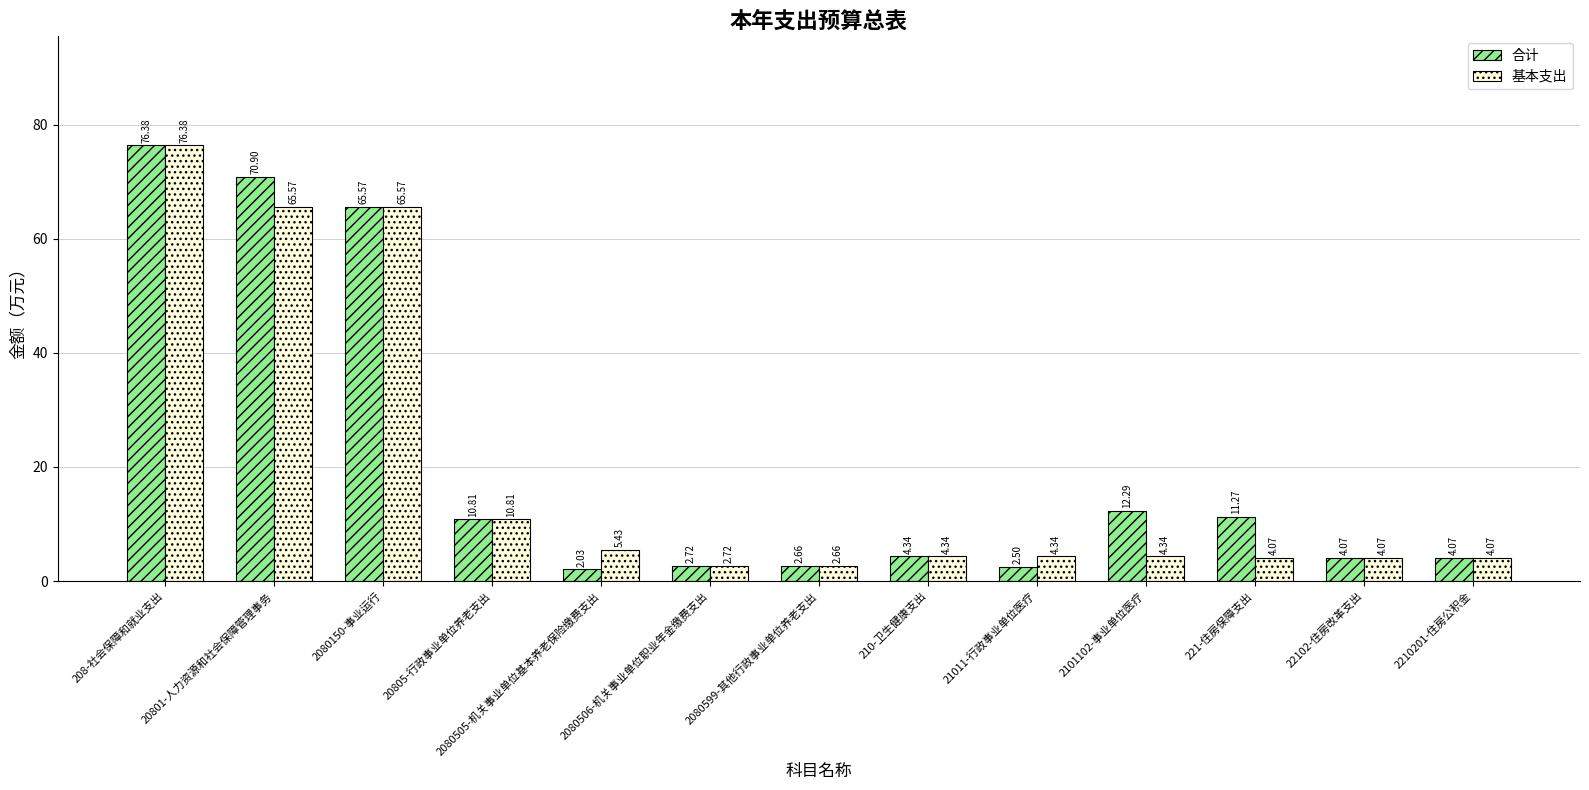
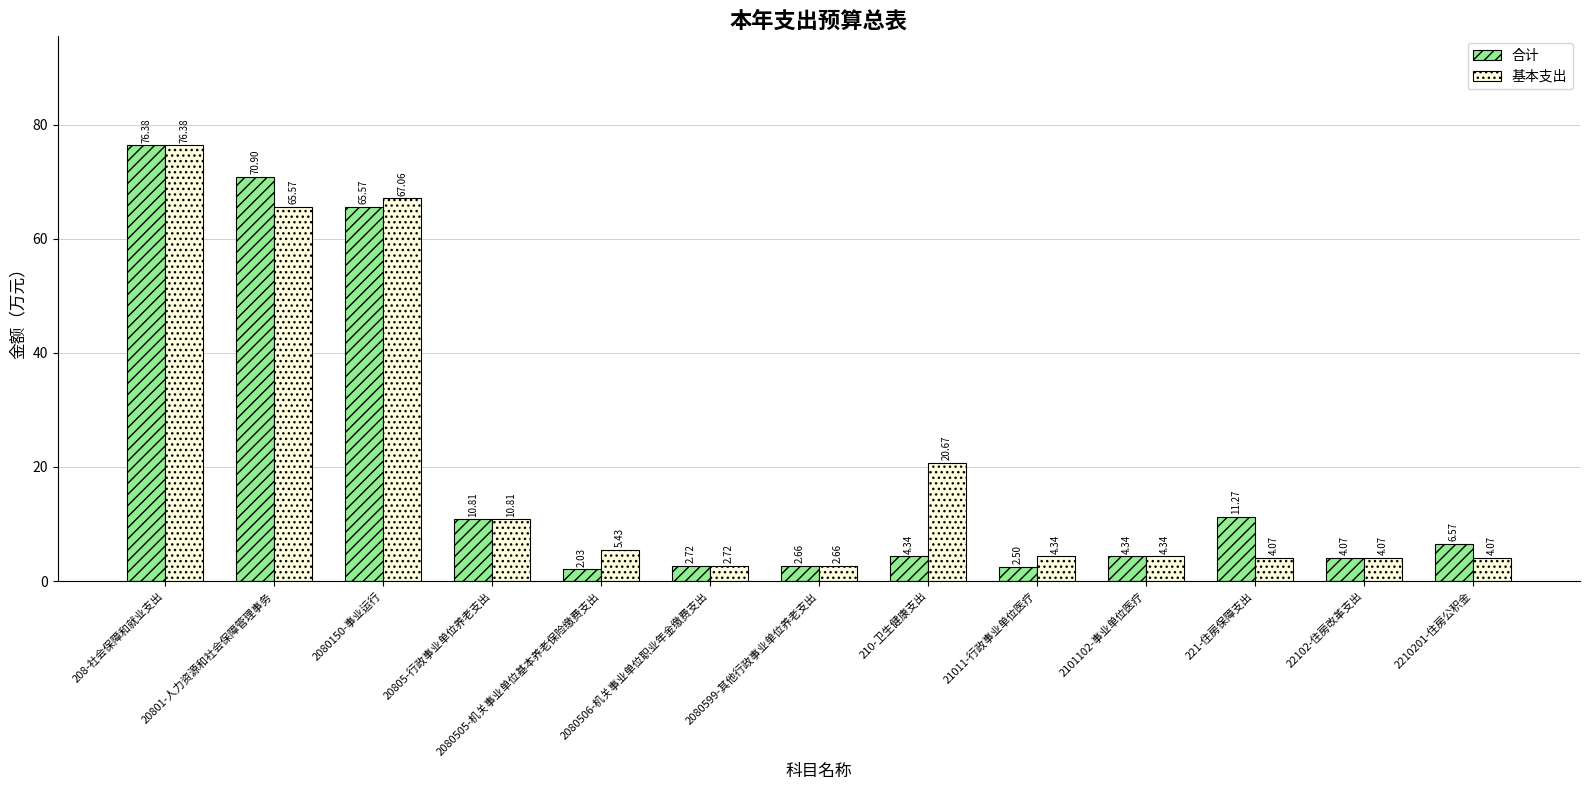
基本支出, 2080150-事业运行: 65.57 -> 67.06
基本支出, 210-卫生健康支出: 4.34 -> 20.67
合计, 2101102-事业单位医疗: 12.29 -> 4.34
合计, 2210201-住房公积金: 4.07 -> 6.57
